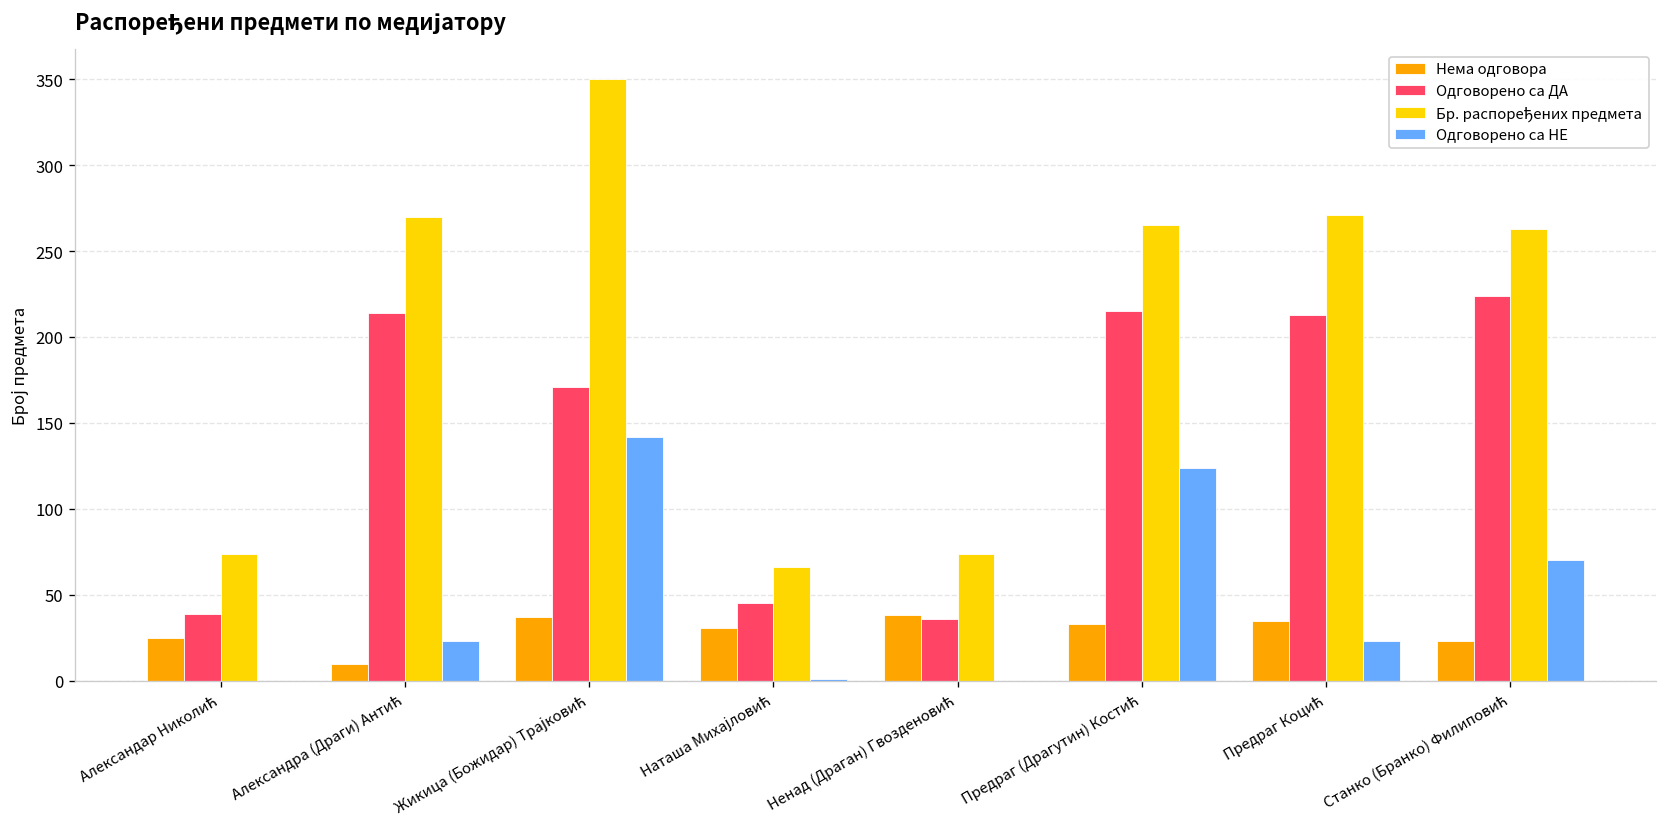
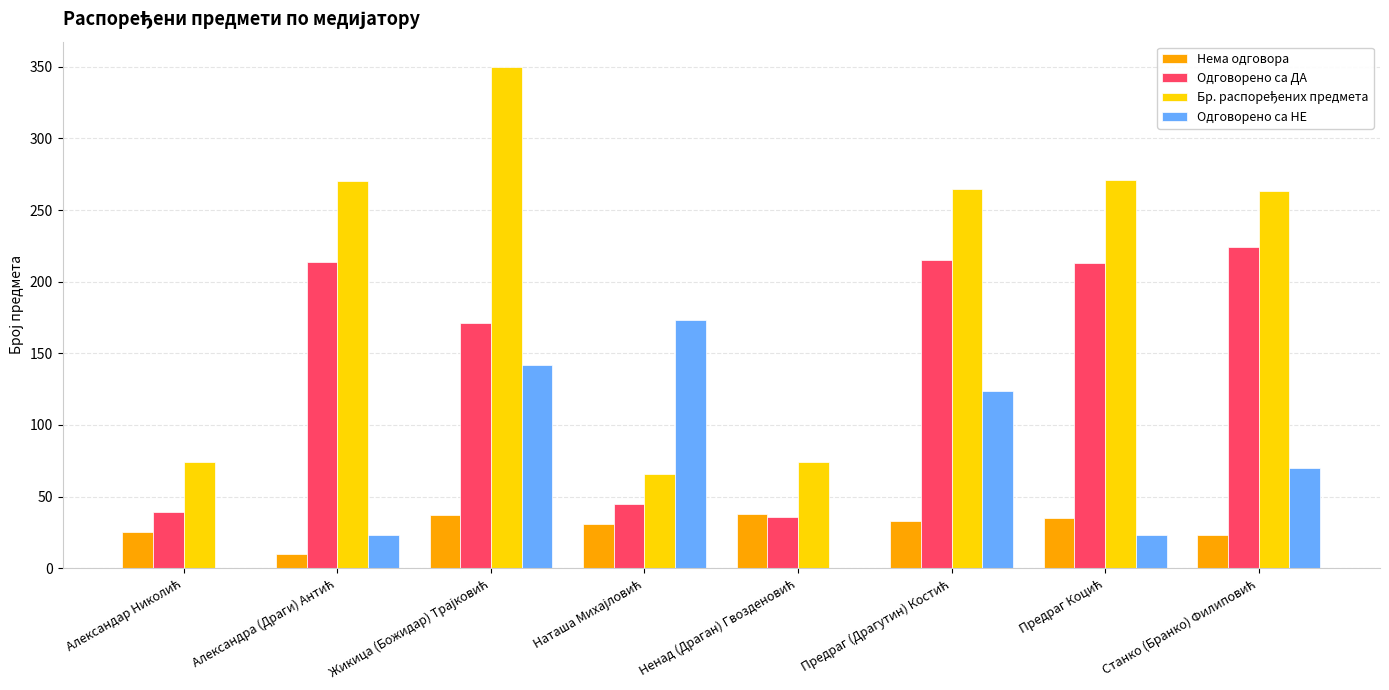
Одговорено са НЕ, Наташа Михајловић: 1 -> 173
